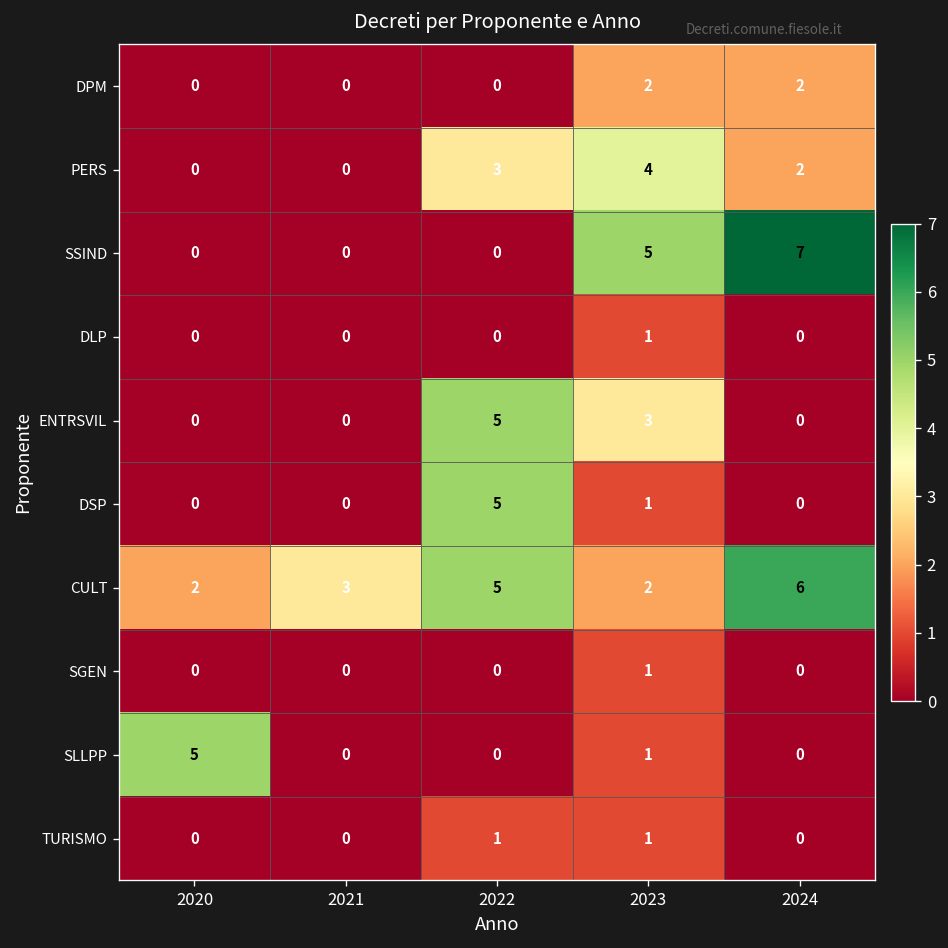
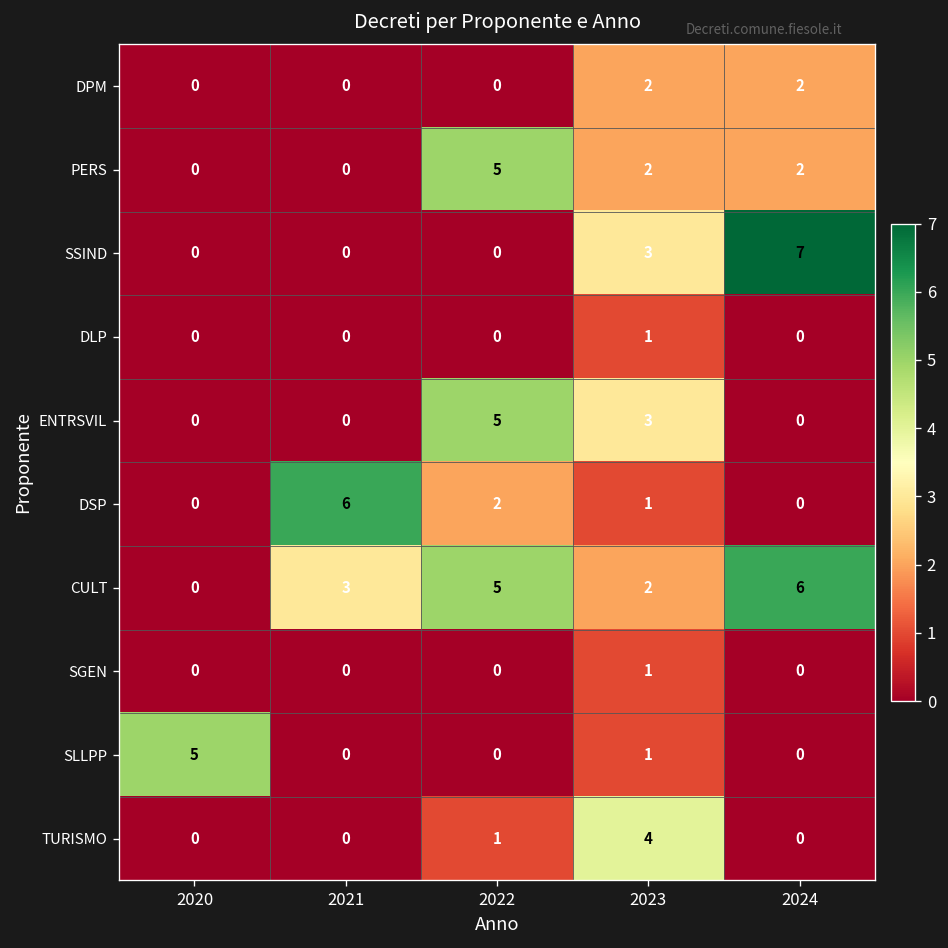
PERS, 2022: 3 -> 5
PERS, 2023: 4 -> 2
SSIND, 2023: 5 -> 3
DSP, 2021: 0 -> 6
DSP, 2022: 5 -> 2
CULT, 2020: 2 -> 0
TURISMO, 2023: 1 -> 4
